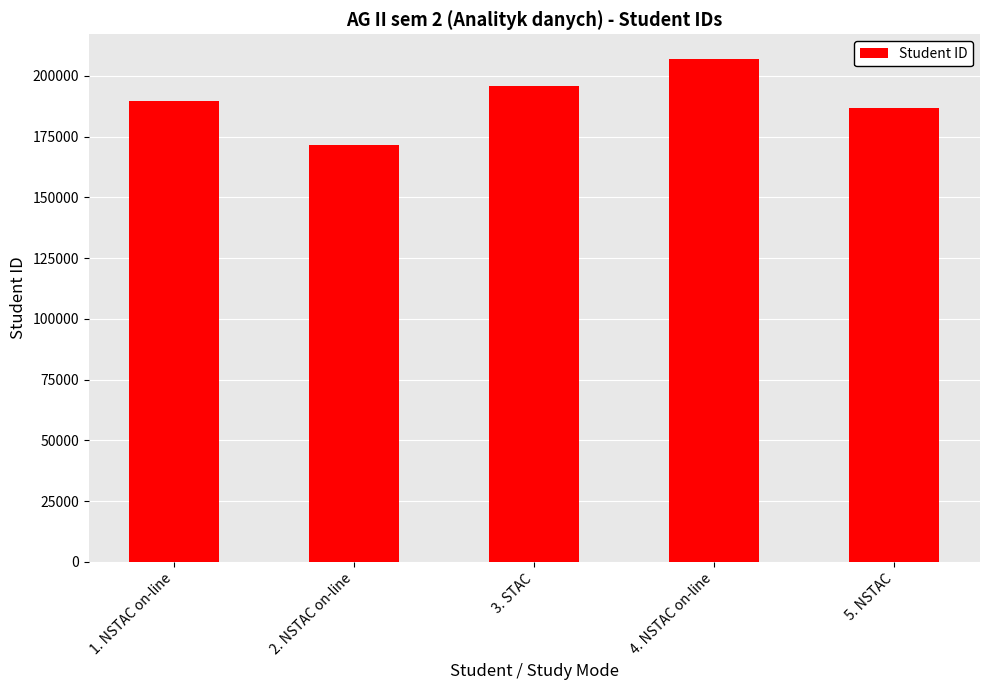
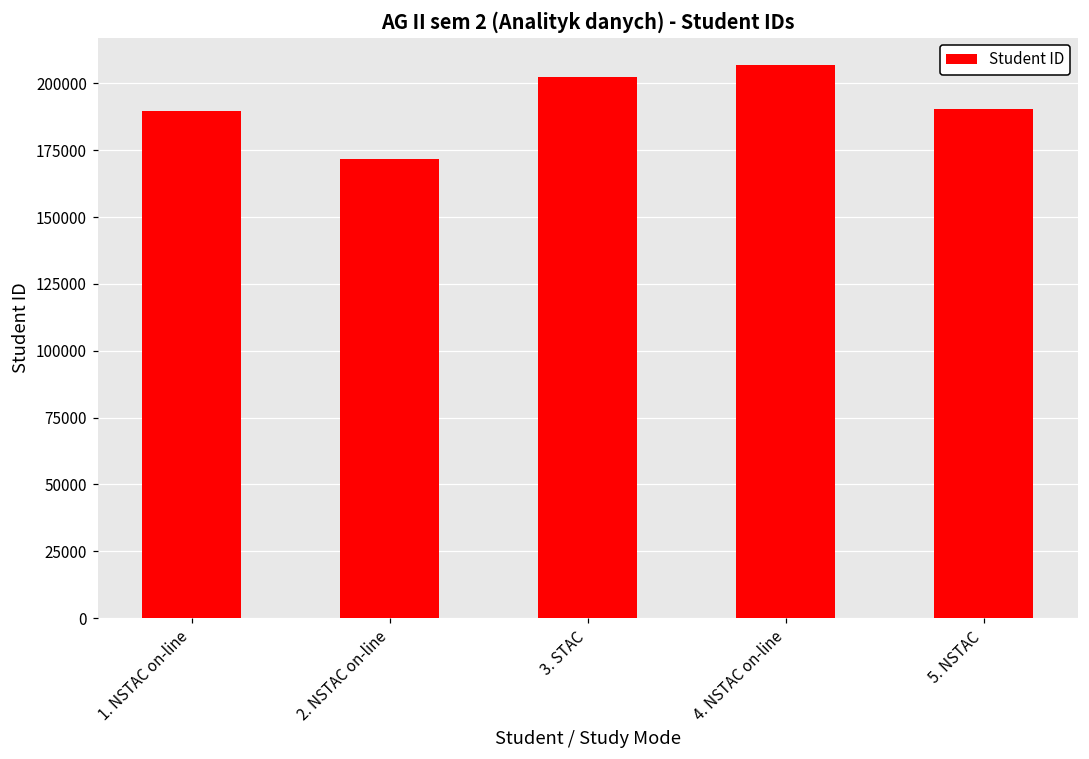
3. STAC: 196000 -> 202000
5. NSTAC: 187000 -> 191000
